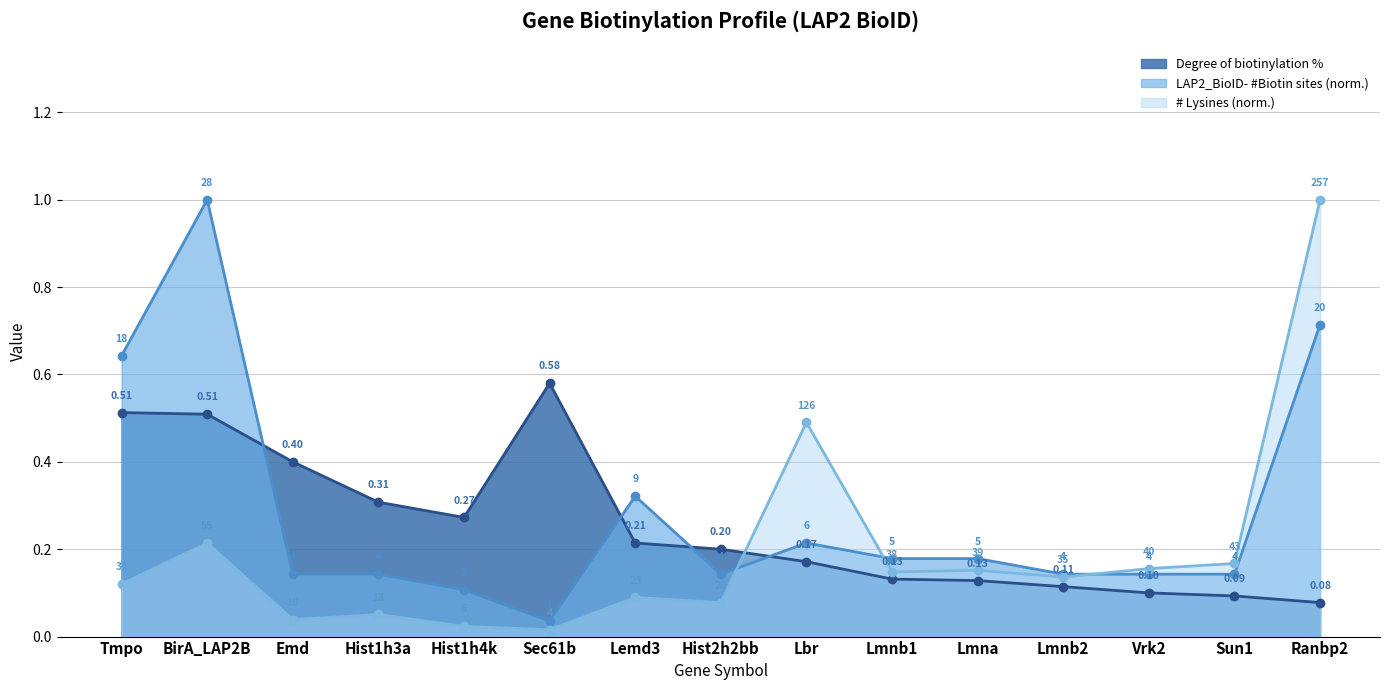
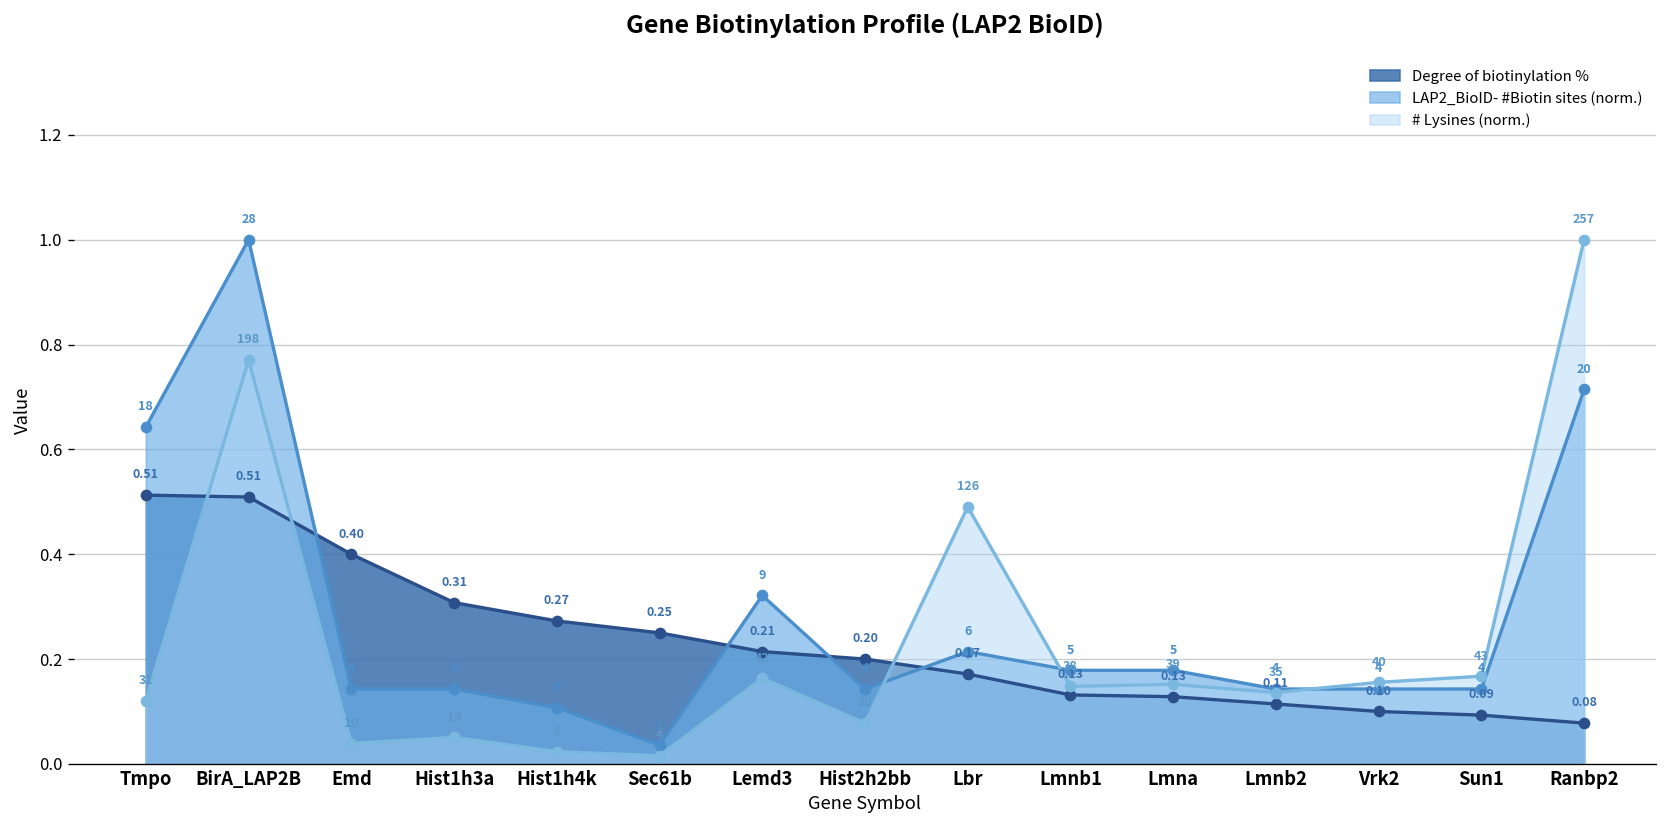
# Lysines (norm.), BirA_LAP2B: 0.21 -> 0.77
Degree of biotinylation %, Sec61b: 0.58 -> 0.25
# Lysines (norm.), Lemd3: 0.09 -> 0.16
